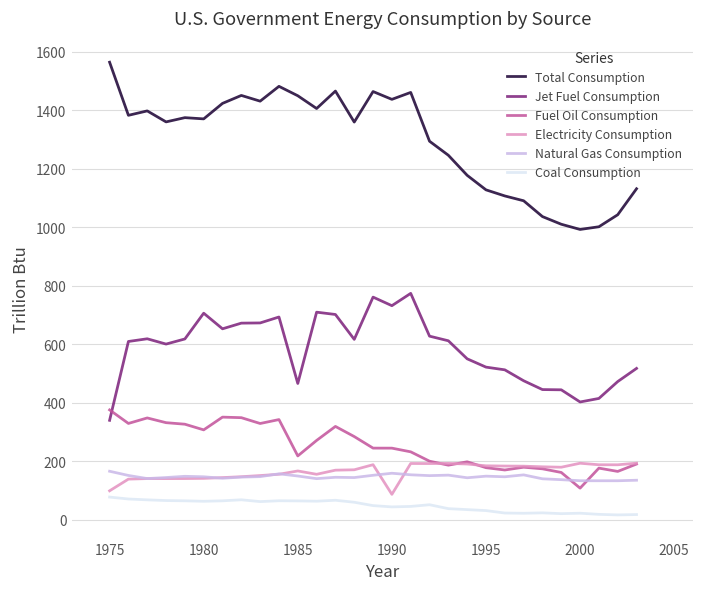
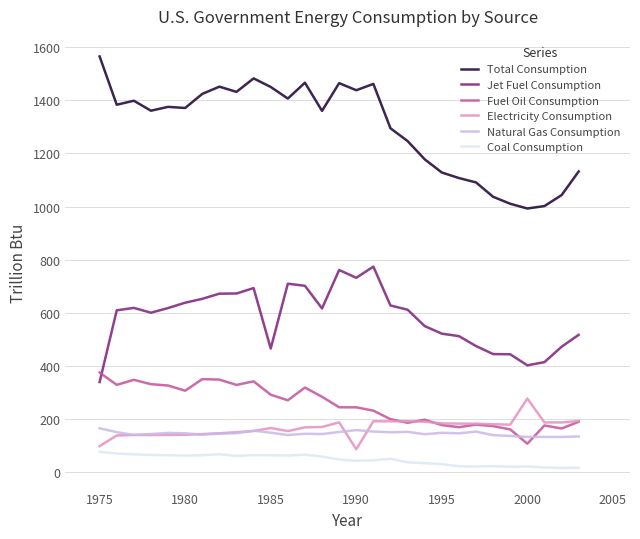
Jet Fuel Consumption, 1980: 710 -> 640
Fuel Oil Consumption, 1985: 220 -> 290
Electricity Consumption, 2000: 190 -> 280
